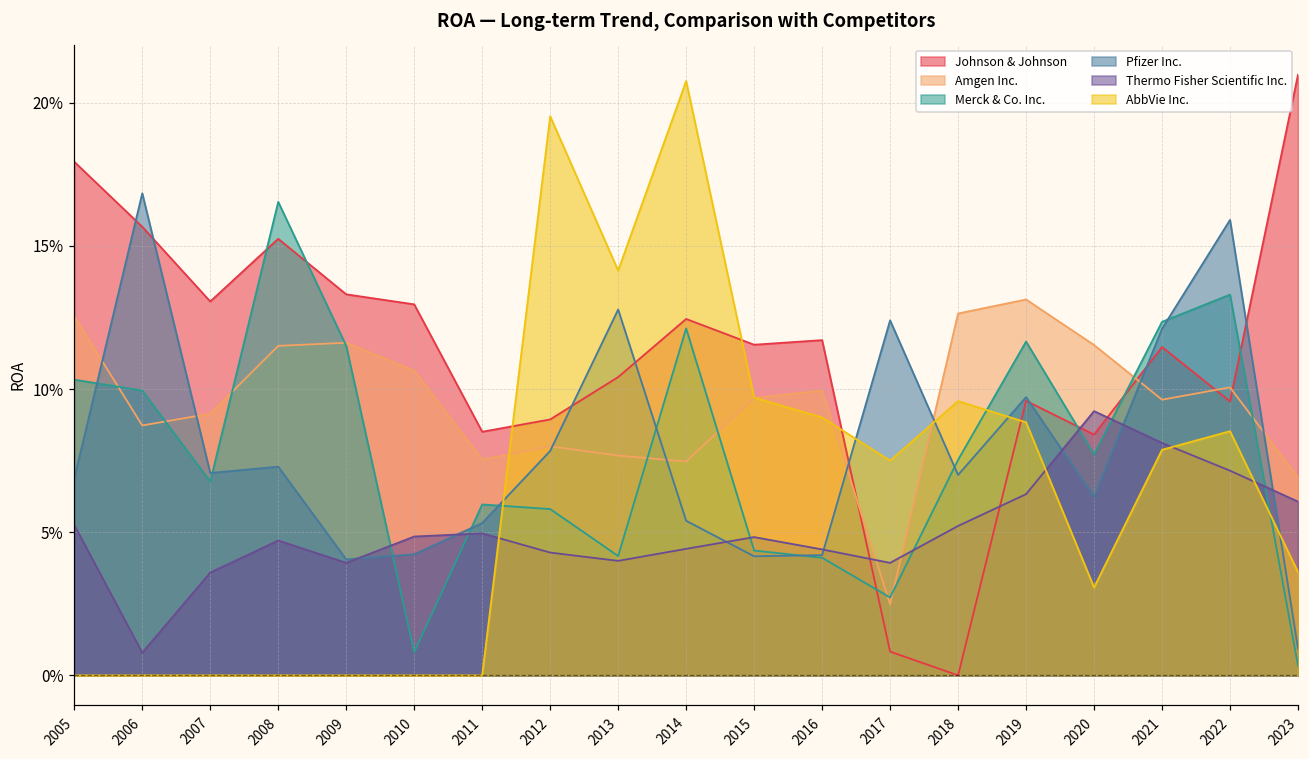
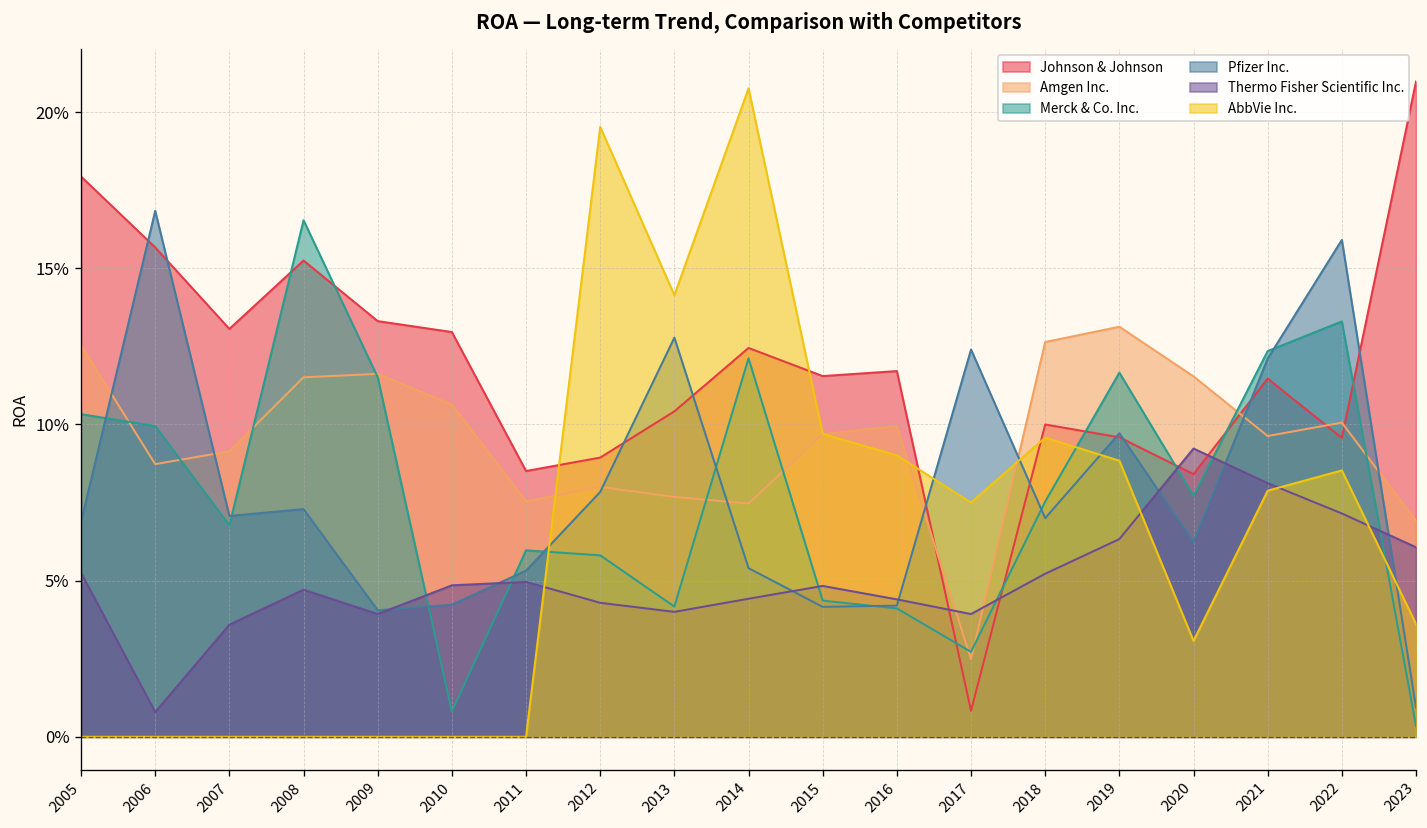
Johnson & Johnson, 2018: 0.0% -> 10.0%
